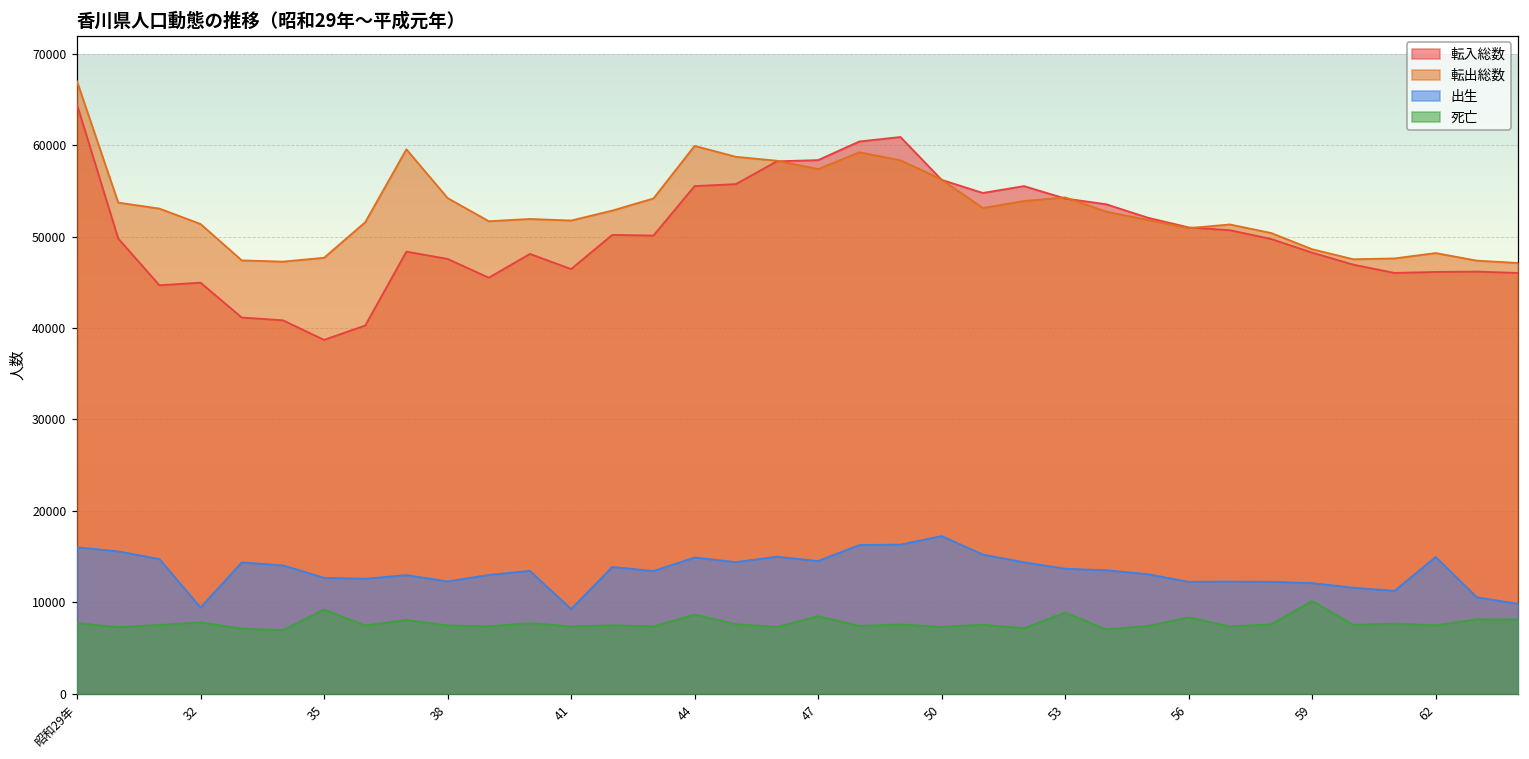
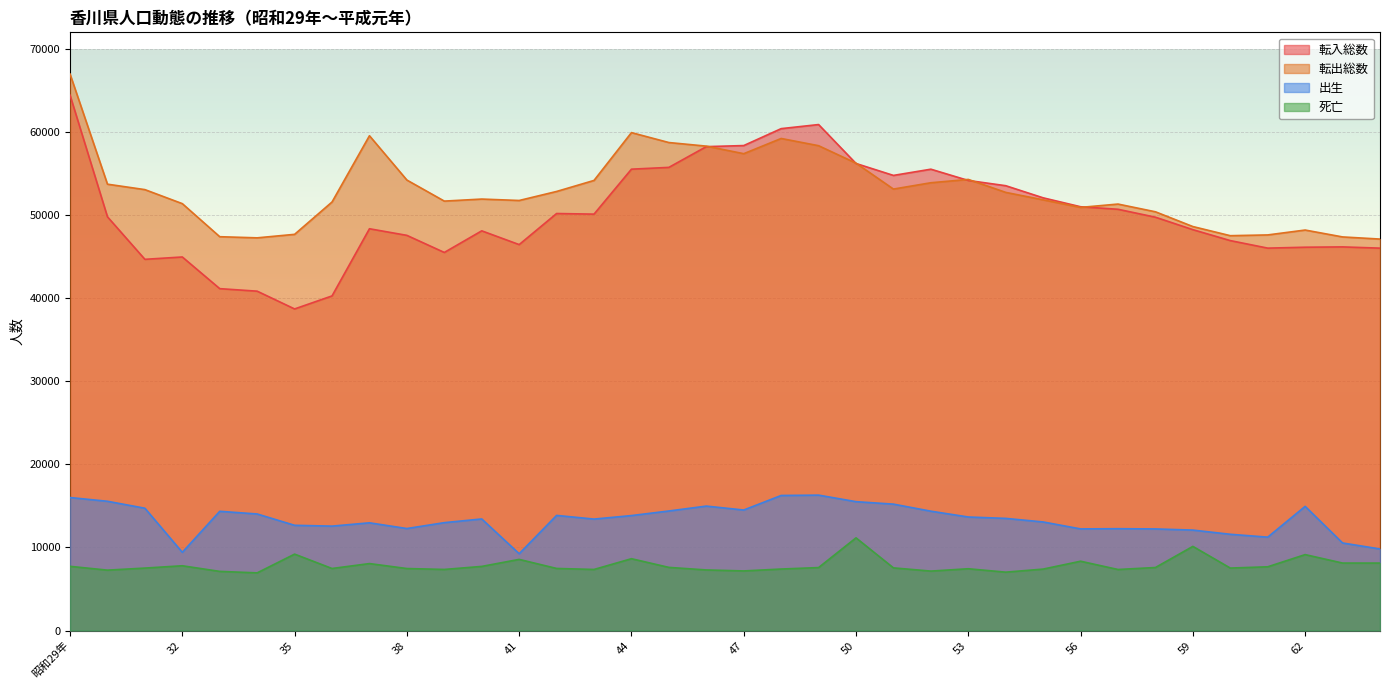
死亡, 41: 7000 -> 9000
出生, 44: 15000 -> 14000
死亡, 47: 8000 -> 7000
出生, 50: 17000 -> 16000
死亡, 50: 7000 -> 11000
死亡, 53: 9000 -> 7000
死亡, 62: 7000 -> 9000
